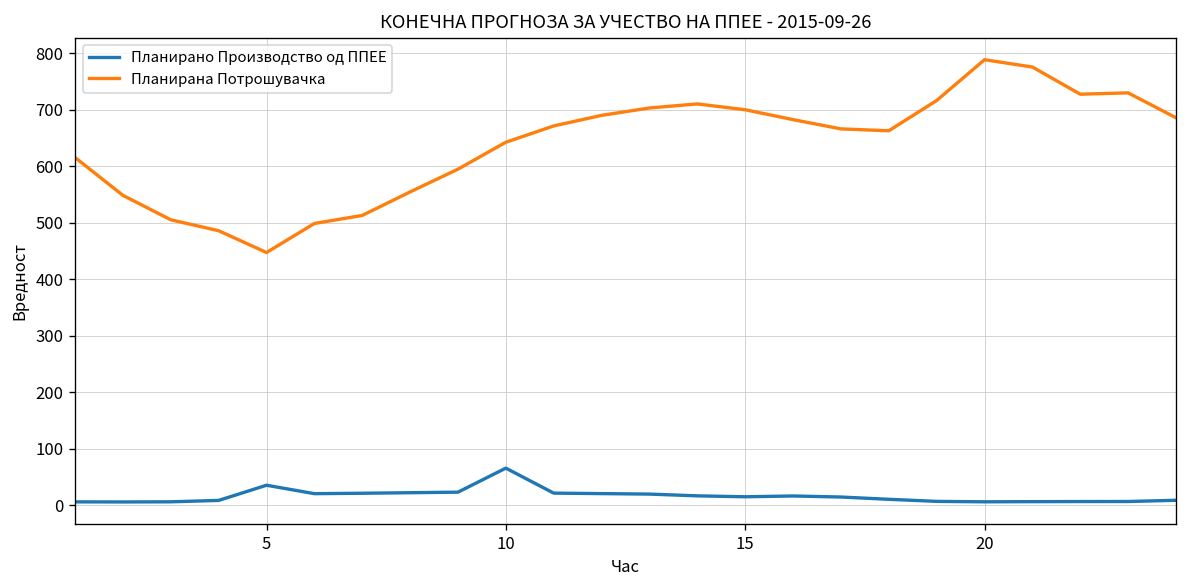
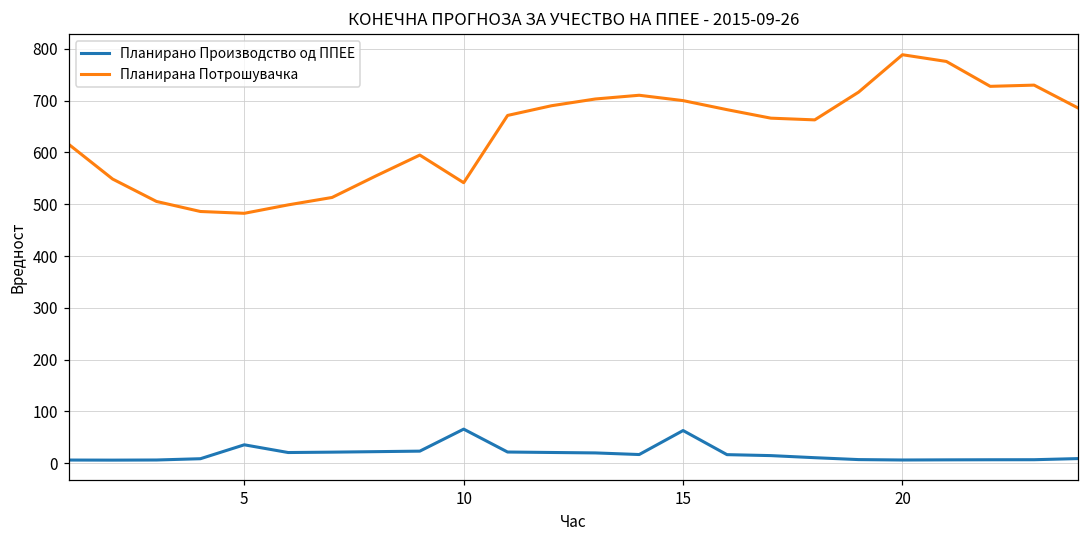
Планирана Потрошувачка, 5: 450 -> 480
Планирана Потрошувачка, 10: 640 -> 540
Планирано Производство од ППЕЕ, 15: 20 -> 60
